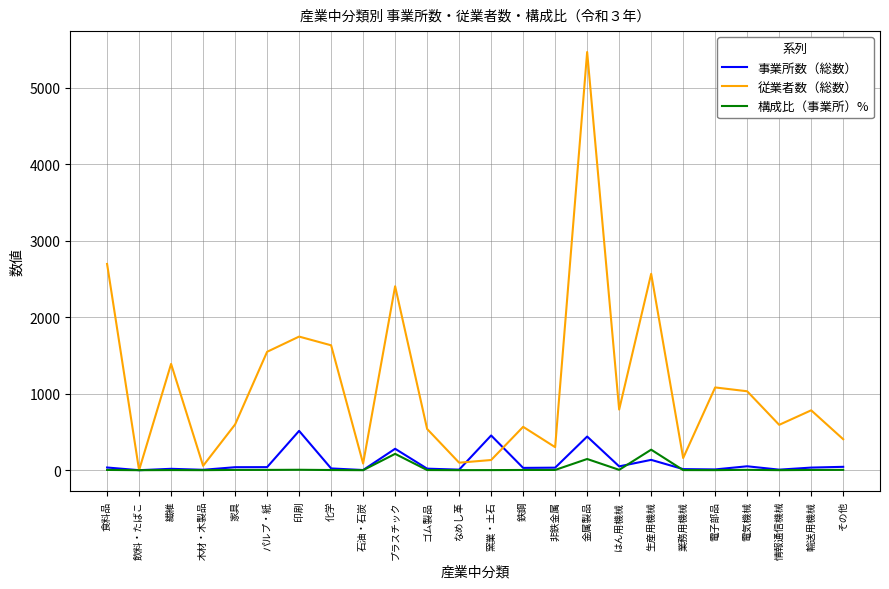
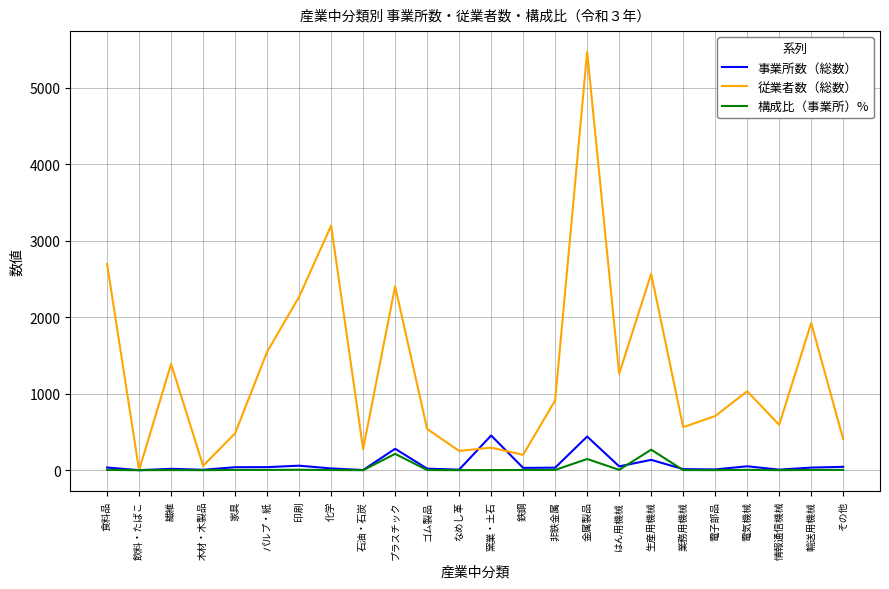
従業者数（総数）, 家具: 600 -> 500
事業所数（総数）, 印刷: 500 -> 100
従業者数（総数）, 印刷: 1700 -> 2300
従業者数（総数）, 化学: 1600 -> 3200
従業者数（総数）, 石油・石炭: 100 -> 300
従業者数（総数）, なめし革: 100 -> 300
従業者数（総数）, 窯業・土石: 100 -> 300
従業者数（総数）, 鉄鋼: 600 -> 200
従業者数（総数）, 非鉄金属: 300 -> 900
従業者数（総数）, はん用機械: 800 -> 1300
従業者数（総数）, 業務用機械: 200 -> 600
従業者数（総数）, 電子部品: 1100 -> 700
従業者数（総数）, 輸送用機械: 800 -> 1900
